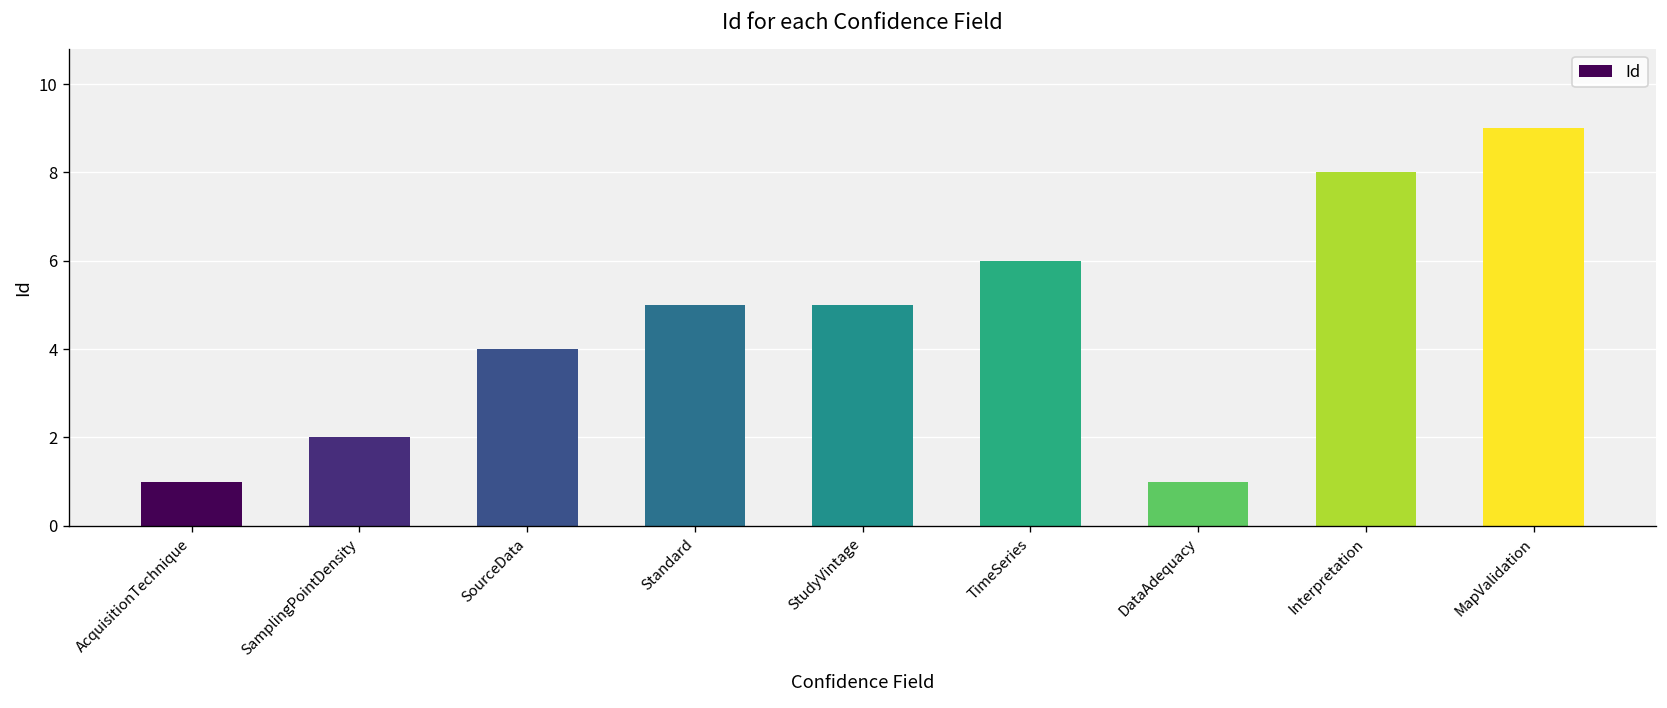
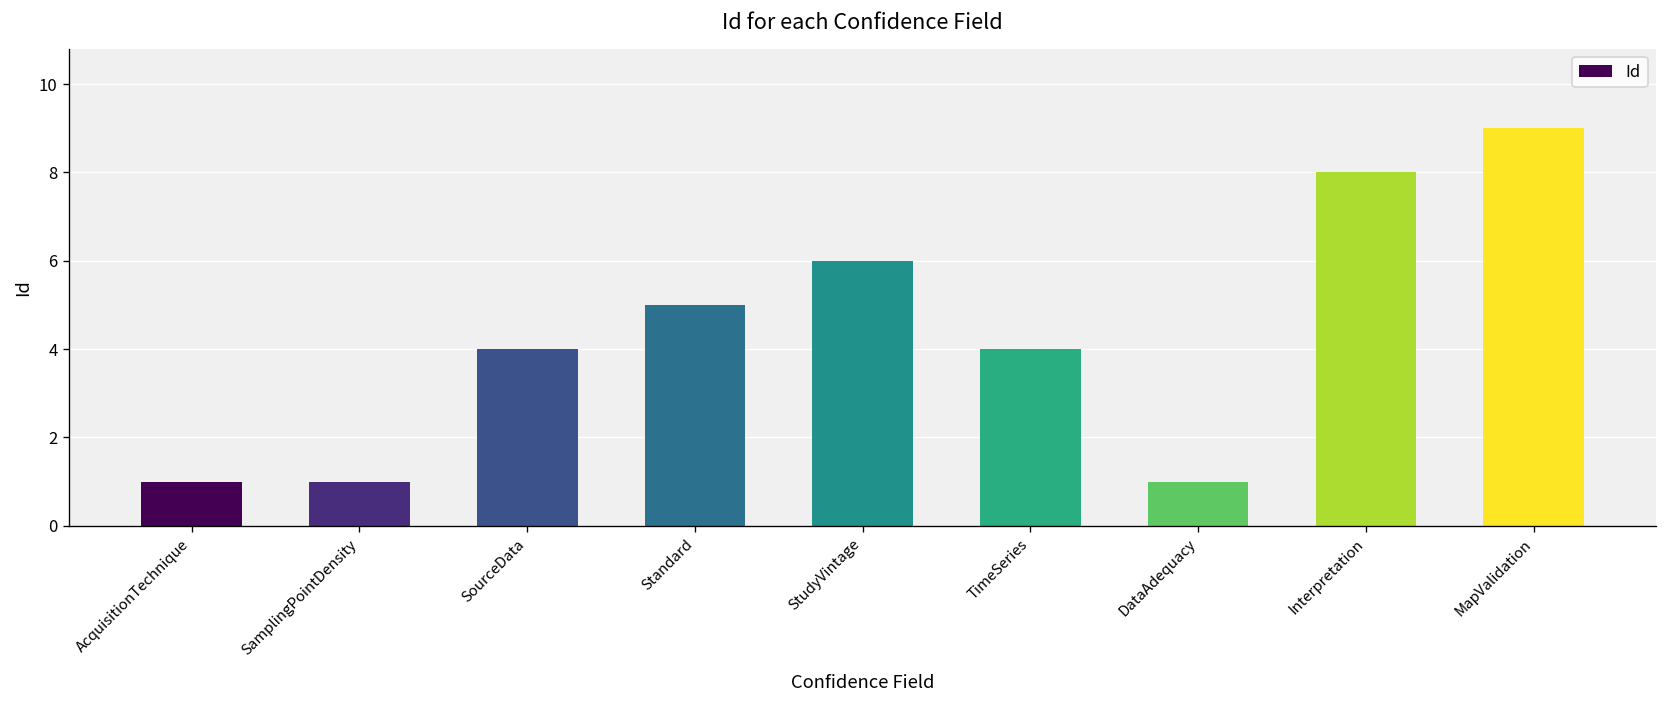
SamplingPointDensity: 2 -> 1
StudyVintage: 5 -> 6
TimeSeries: 6 -> 4
